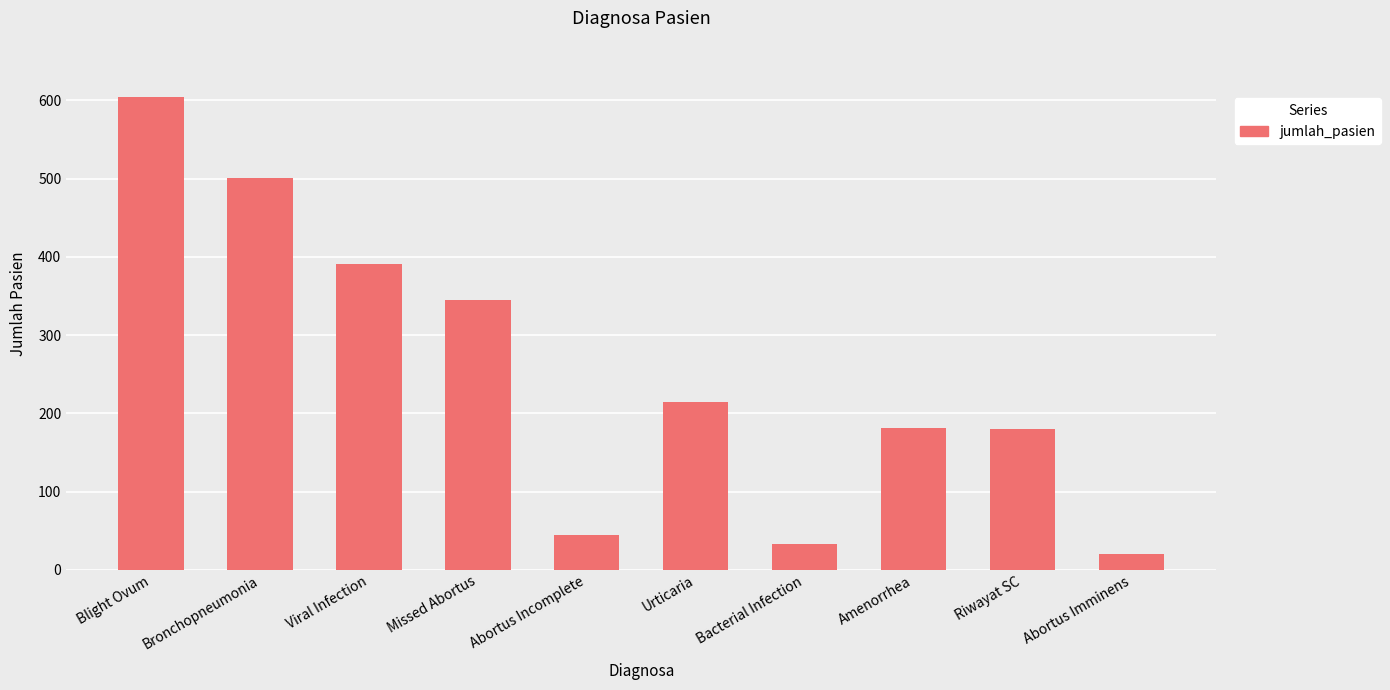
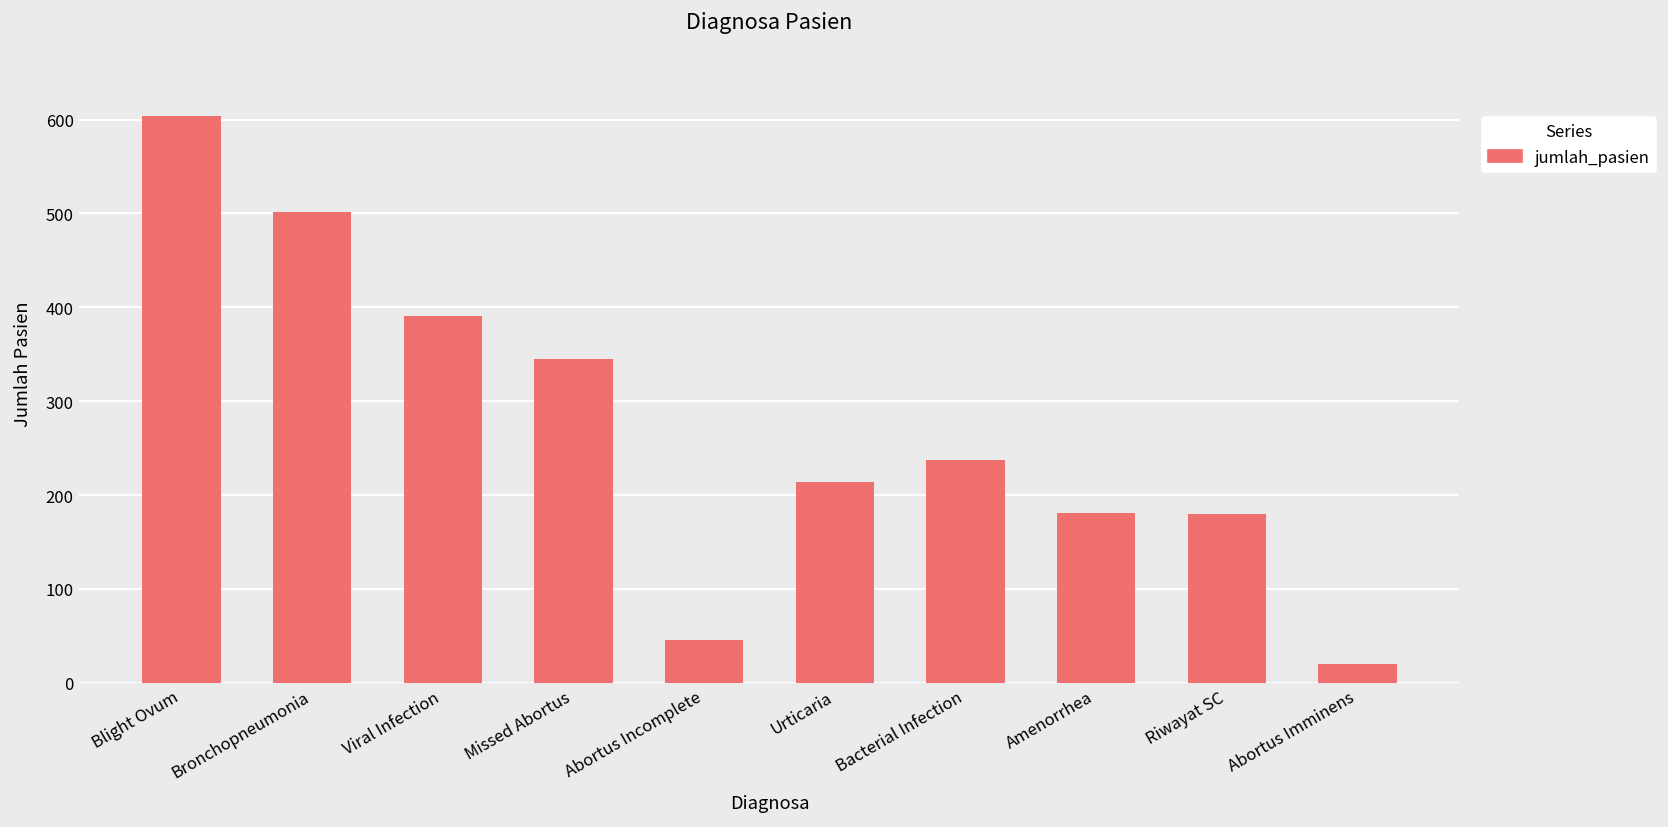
Bacterial Infection: 30 -> 240
